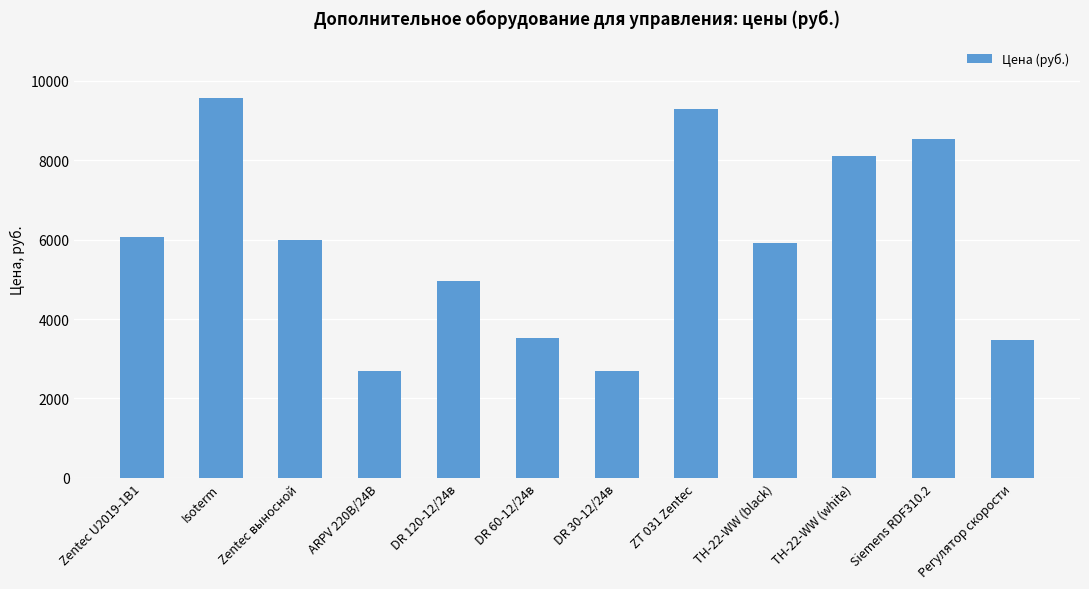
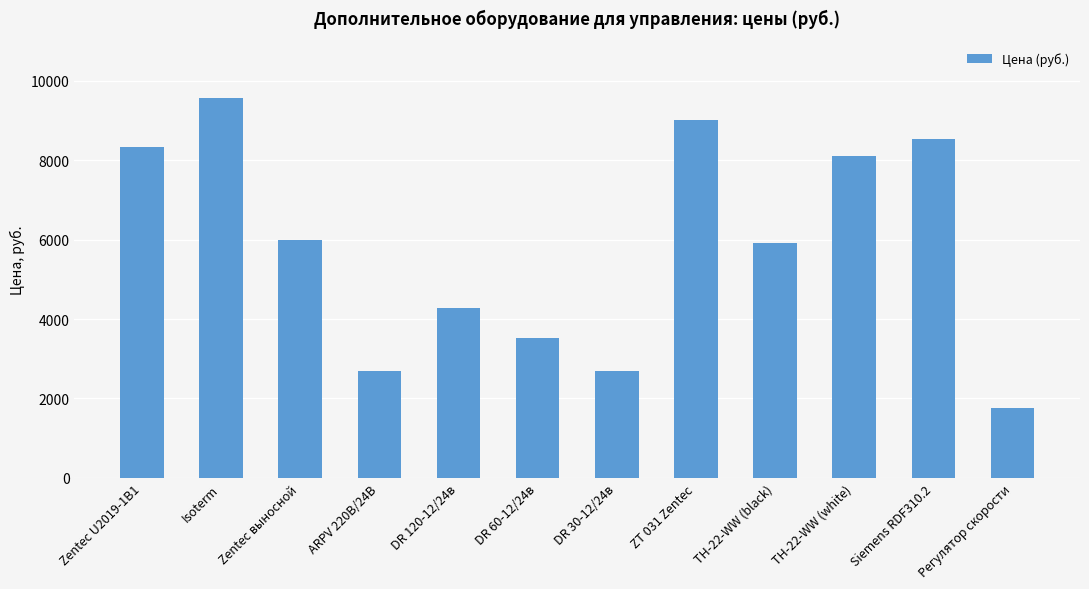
Zentec U2019-1B1: 6100 -> 8300
DR 120-12/24в: 5000 -> 4300
ZT 031 Zentec: 9300 -> 9000
Регулятор скорости: 3500 -> 1800
